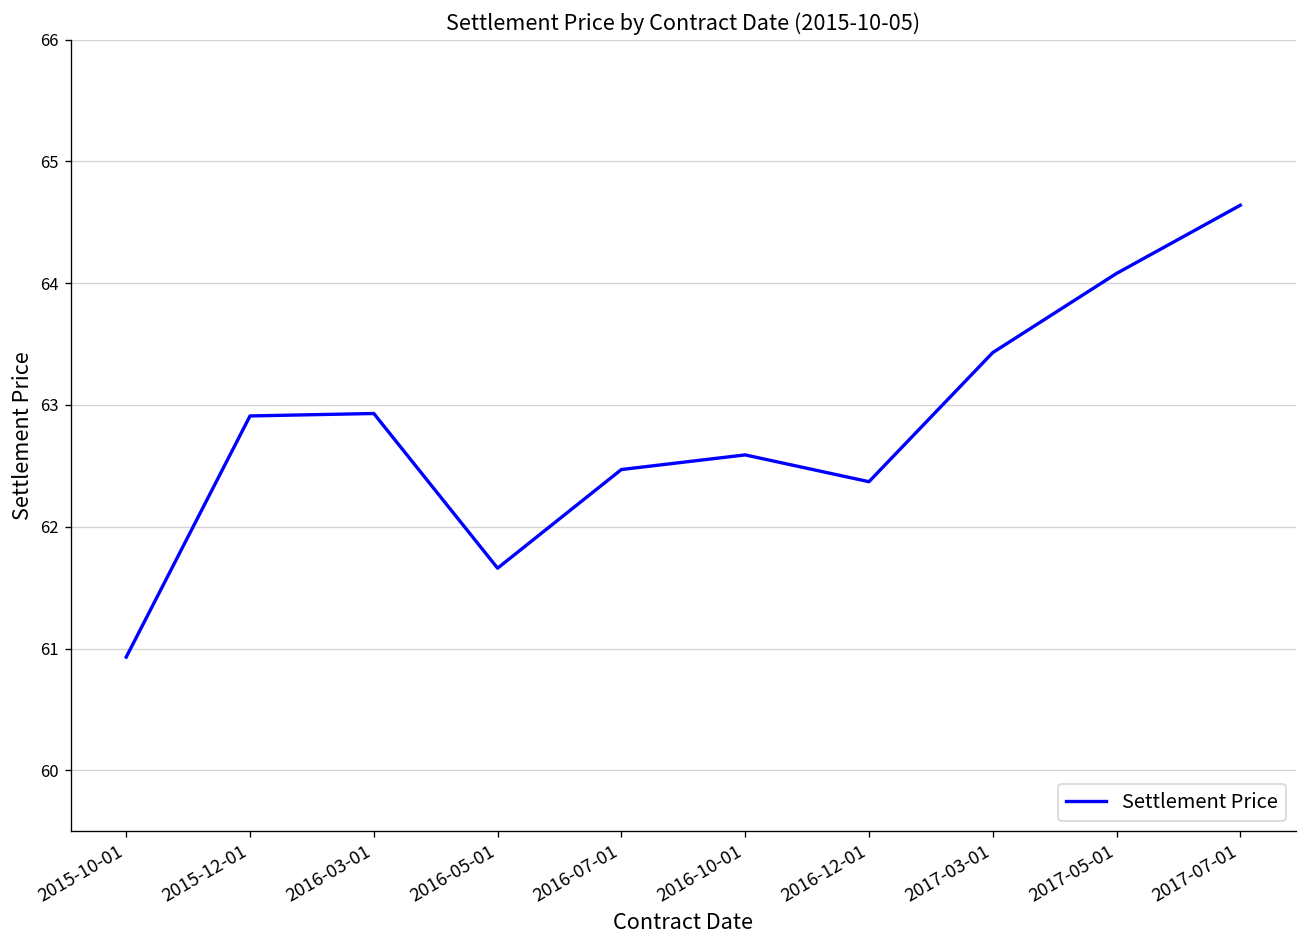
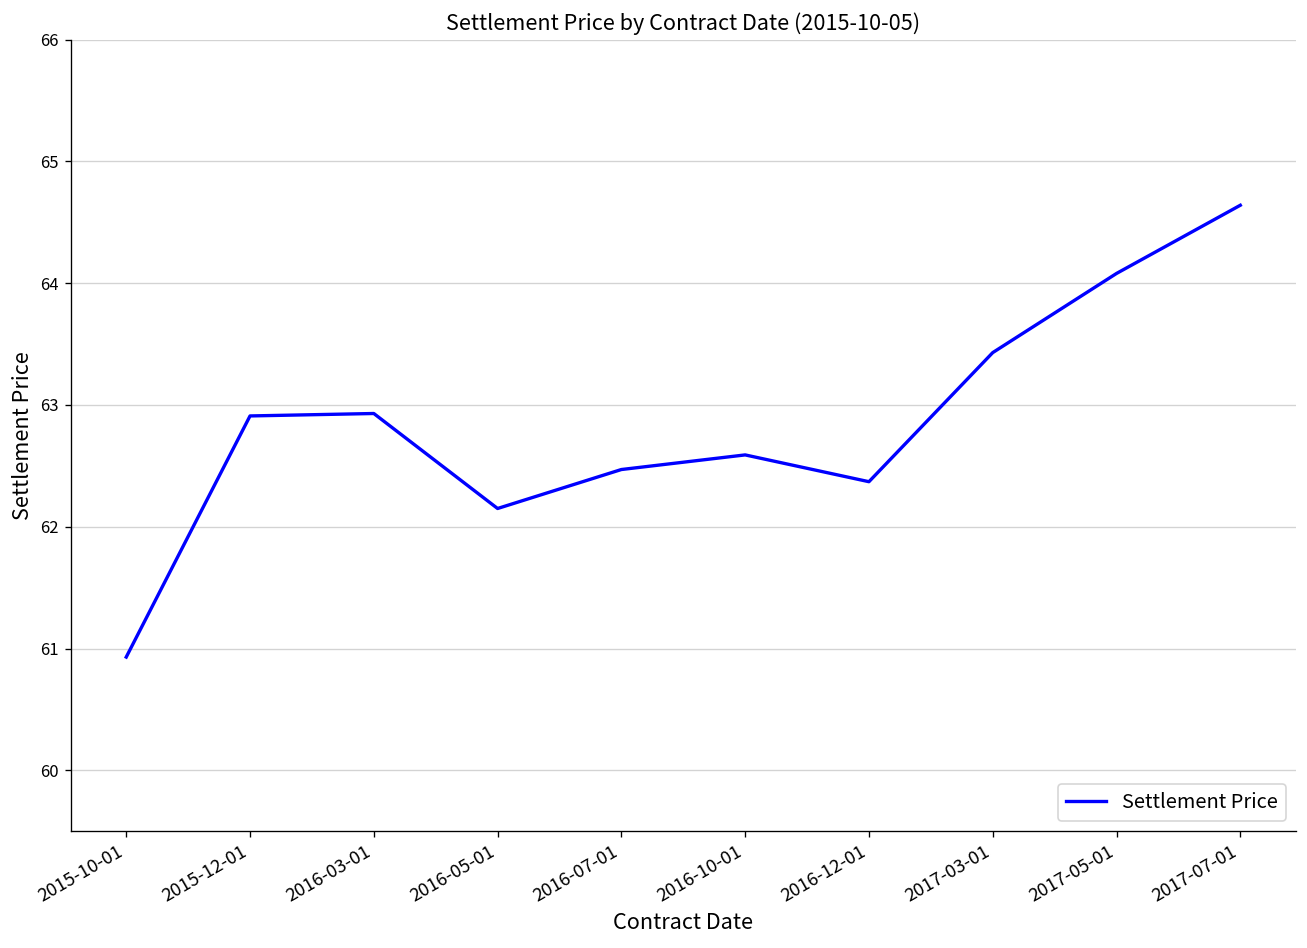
2016-05-01: 61.66 -> 62.15
